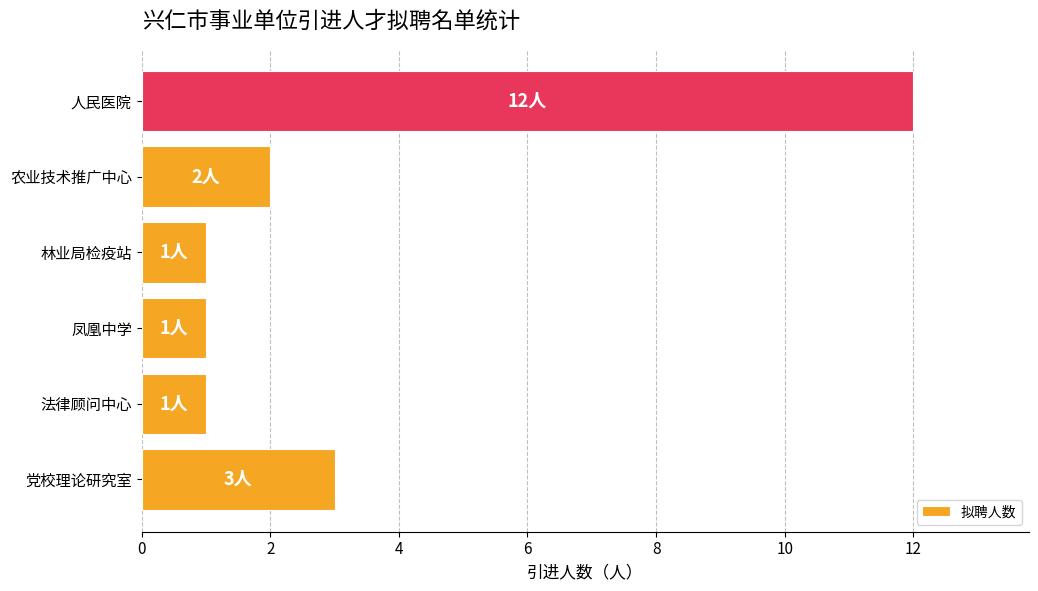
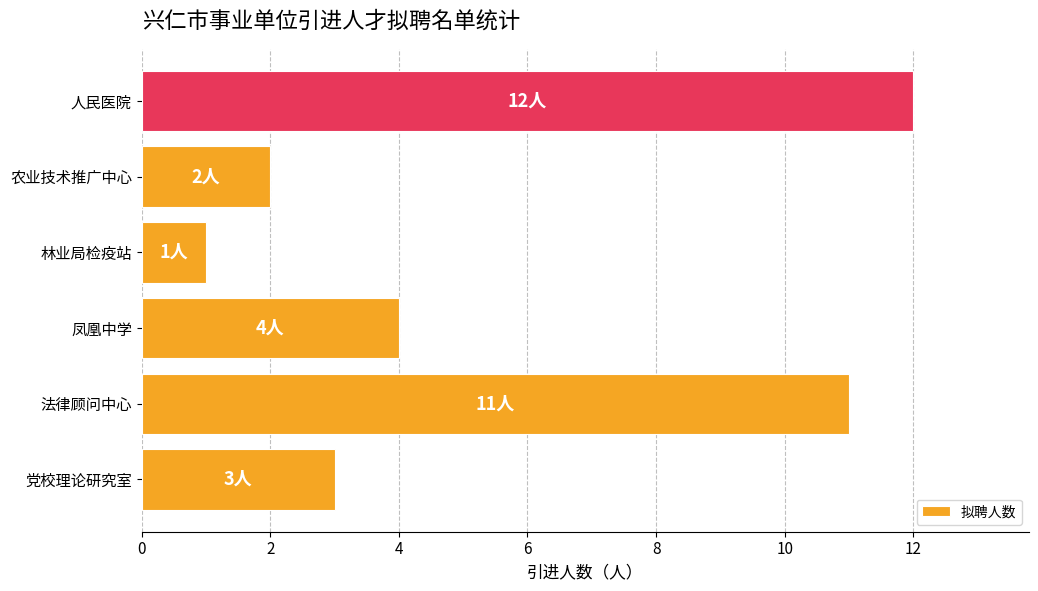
凤凰中学: 1人 -> 4人
法律顾问中心: 1人 -> 11人
